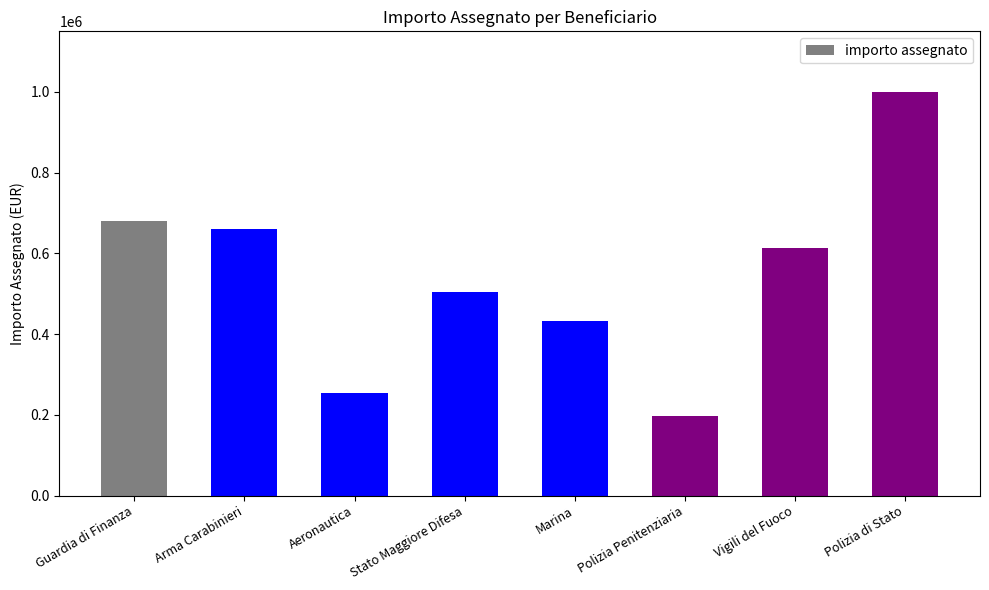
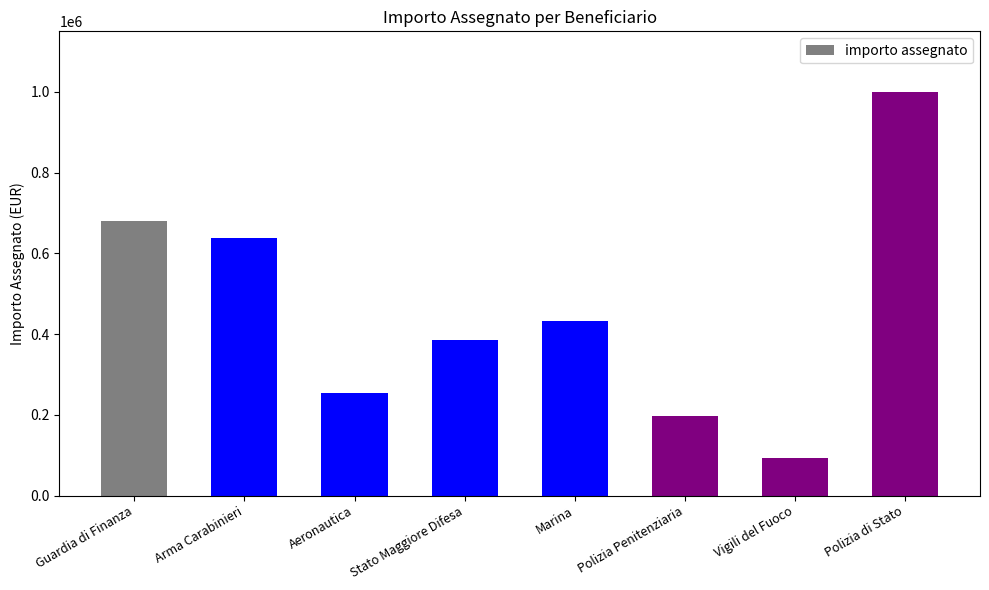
Arma Carabinieri: 660000 -> 640000
Stato Maggiore Difesa: 500000 -> 390000
Vigili del Fuoco: 610000 -> 90000
